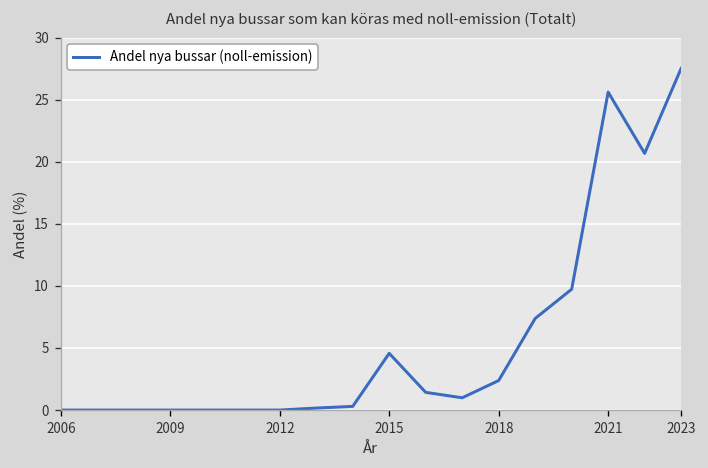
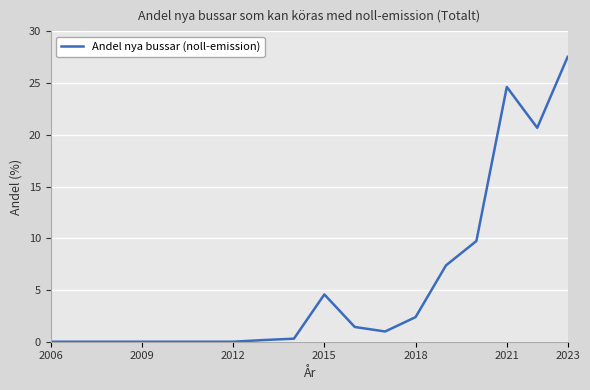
2021: 25.6 -> 24.6
